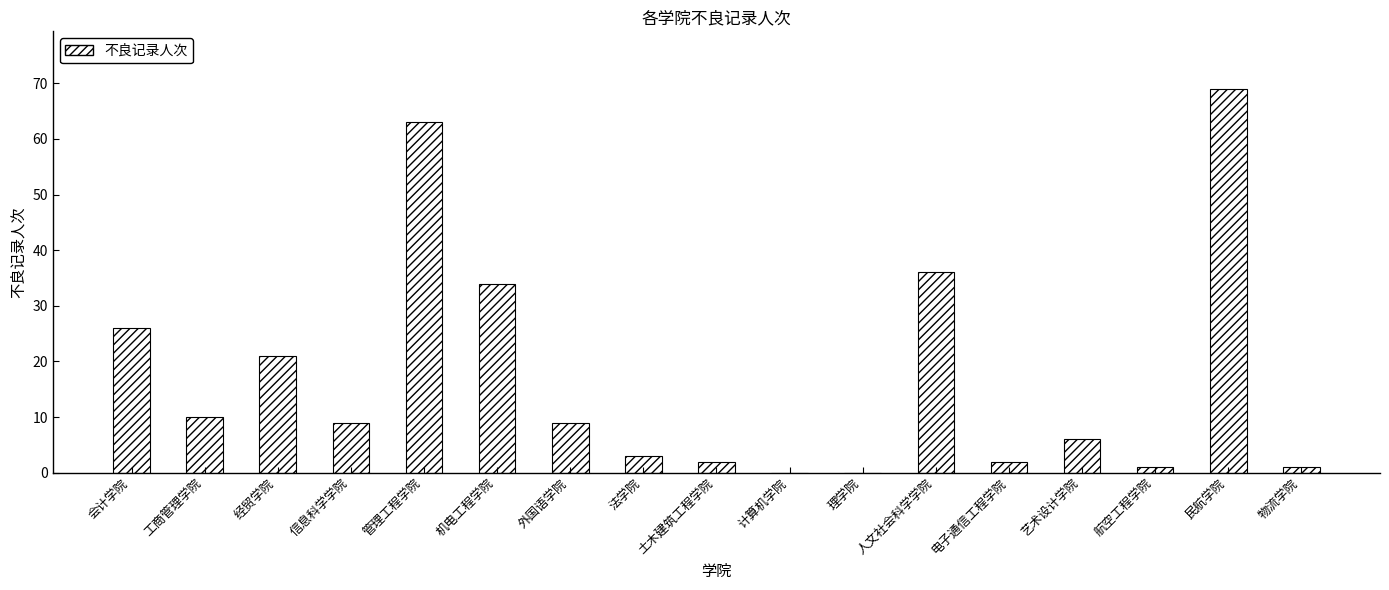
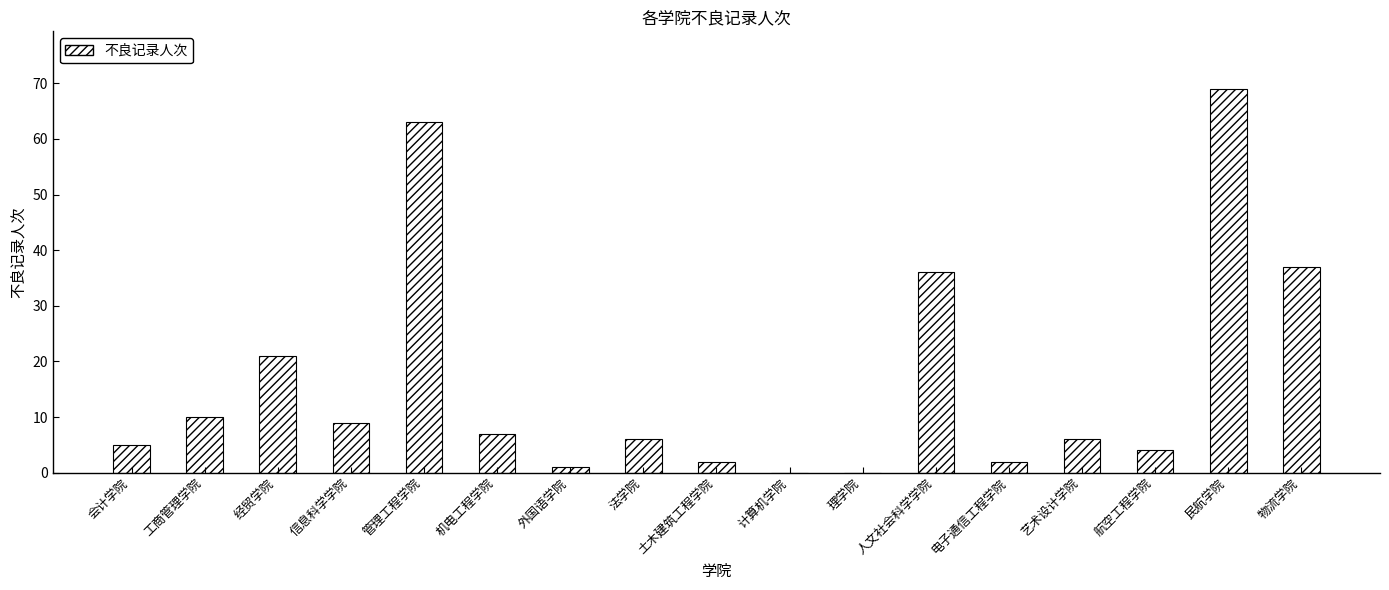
会计学院: 26 -> 5
机电工程学院: 34 -> 7
外国语学院: 9 -> 1
法学院: 3 -> 6
航空工程学院: 1 -> 4
物流学院: 1 -> 37
